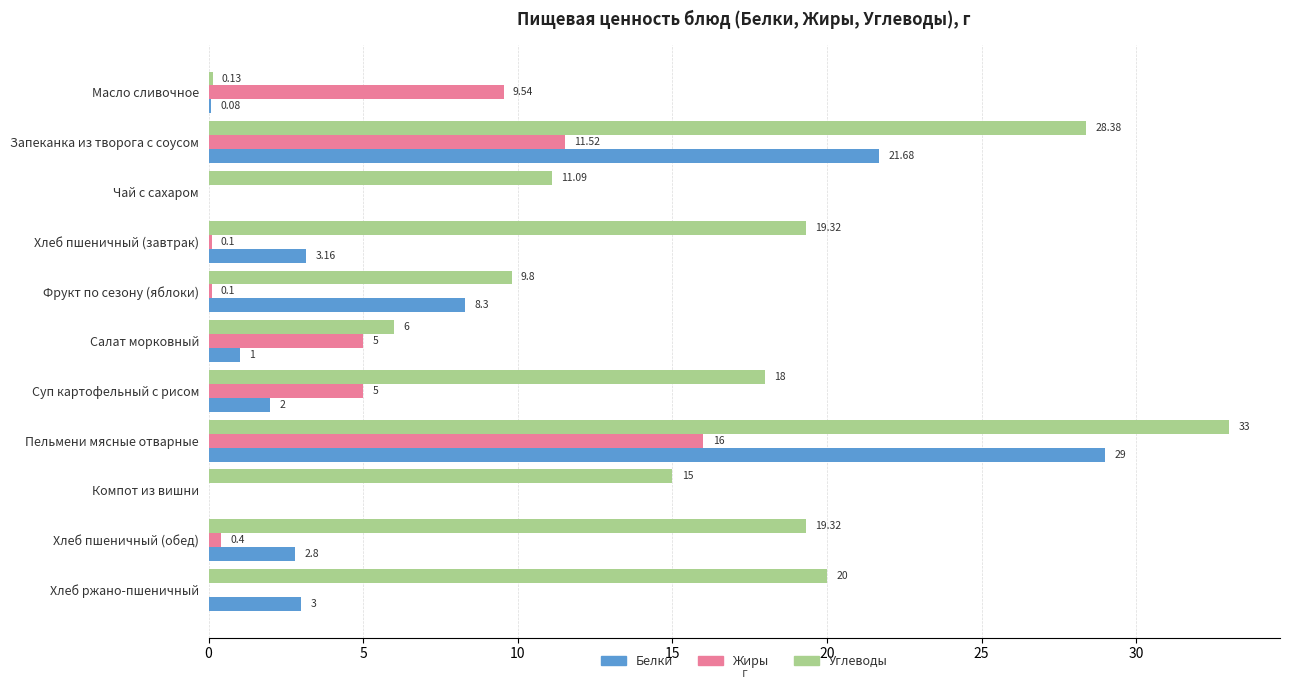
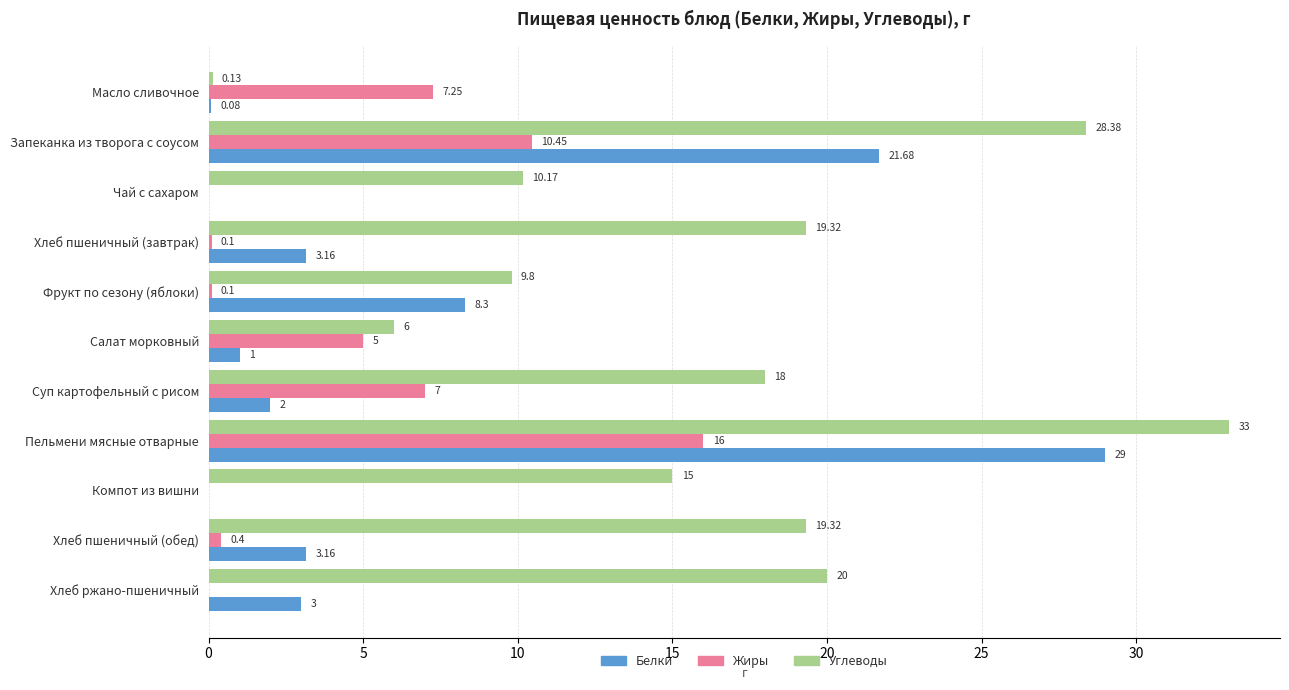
Жиры, Масло сливочное: 9.54 -> 7.25
Жиры, Запеканка из творога с соусом: 11.52 -> 10.45
Углеводы, Чай с сахаром: 11.09 -> 10.17
Жиры, Суп картофельный с рисом: 5 -> 7
Белки, Хлеб пшеничный (обед): 2.8 -> 3.16
